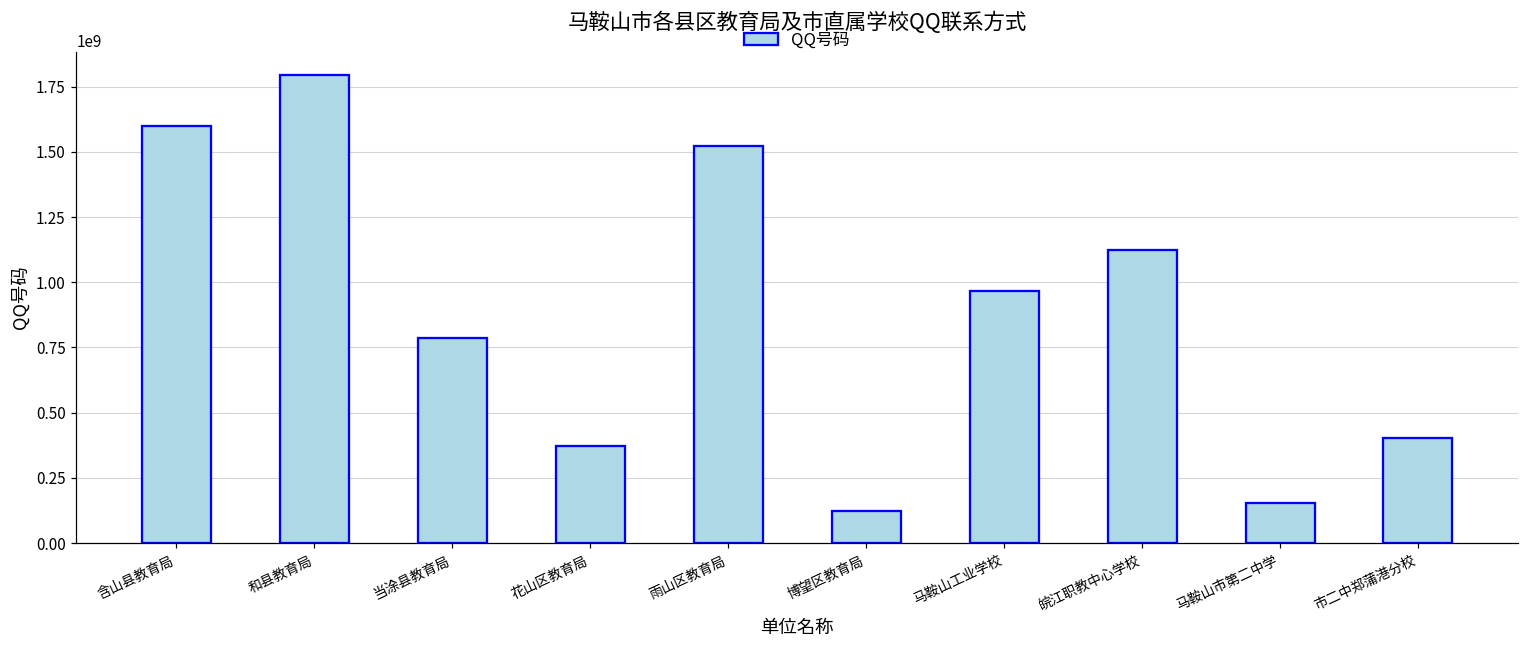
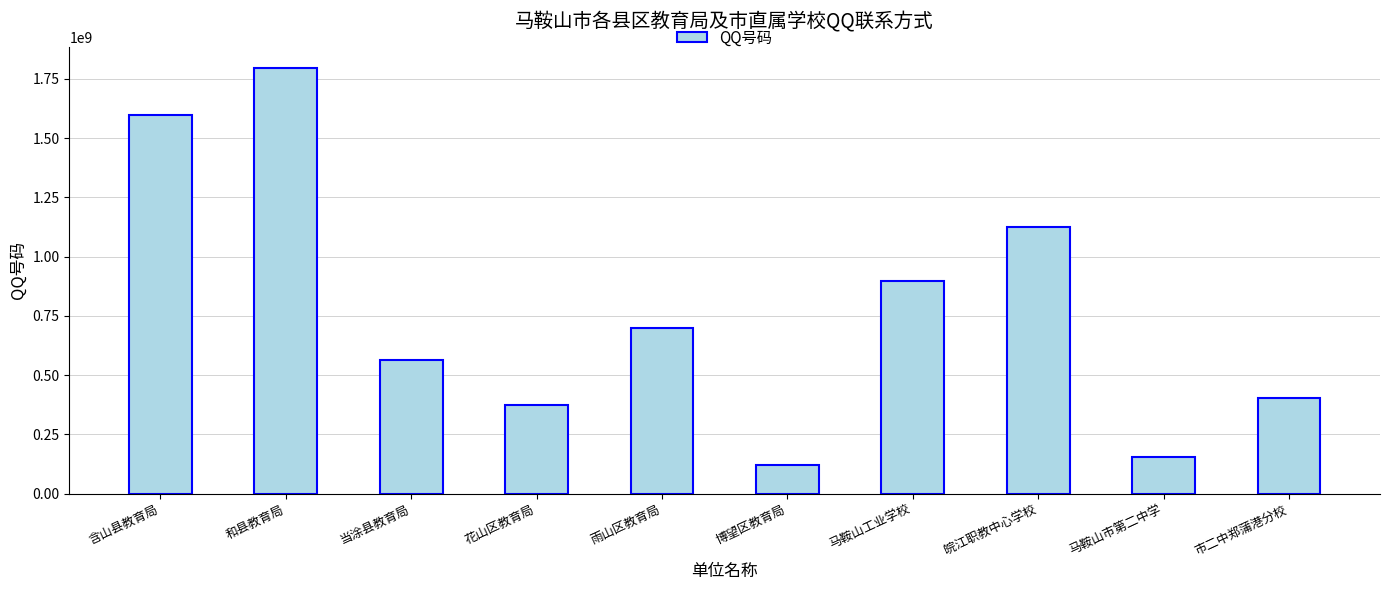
当涂县教育局: 790000000 -> 570000000
雨山区教育局: 1520000000 -> 700000000
马鞍山工业学校: 970000000 -> 900000000
